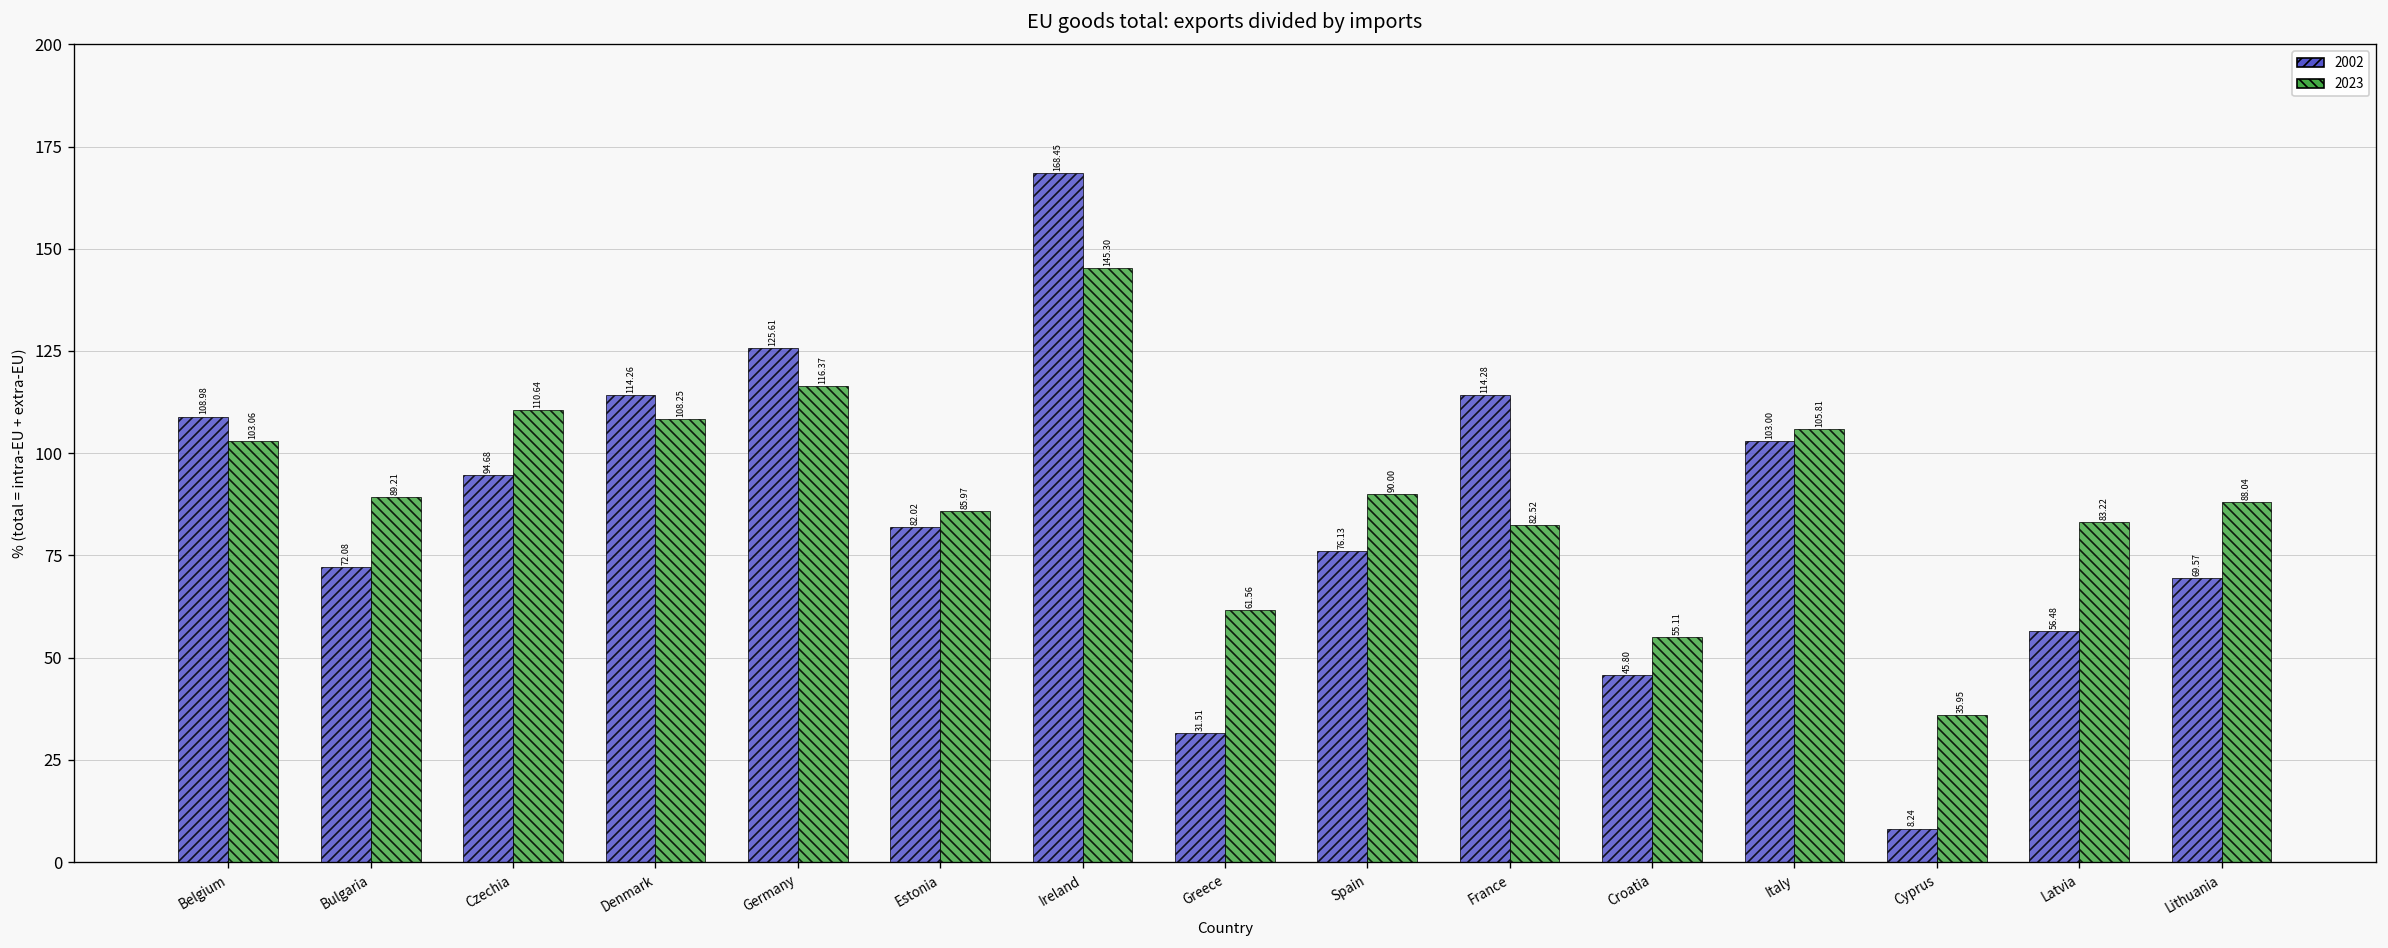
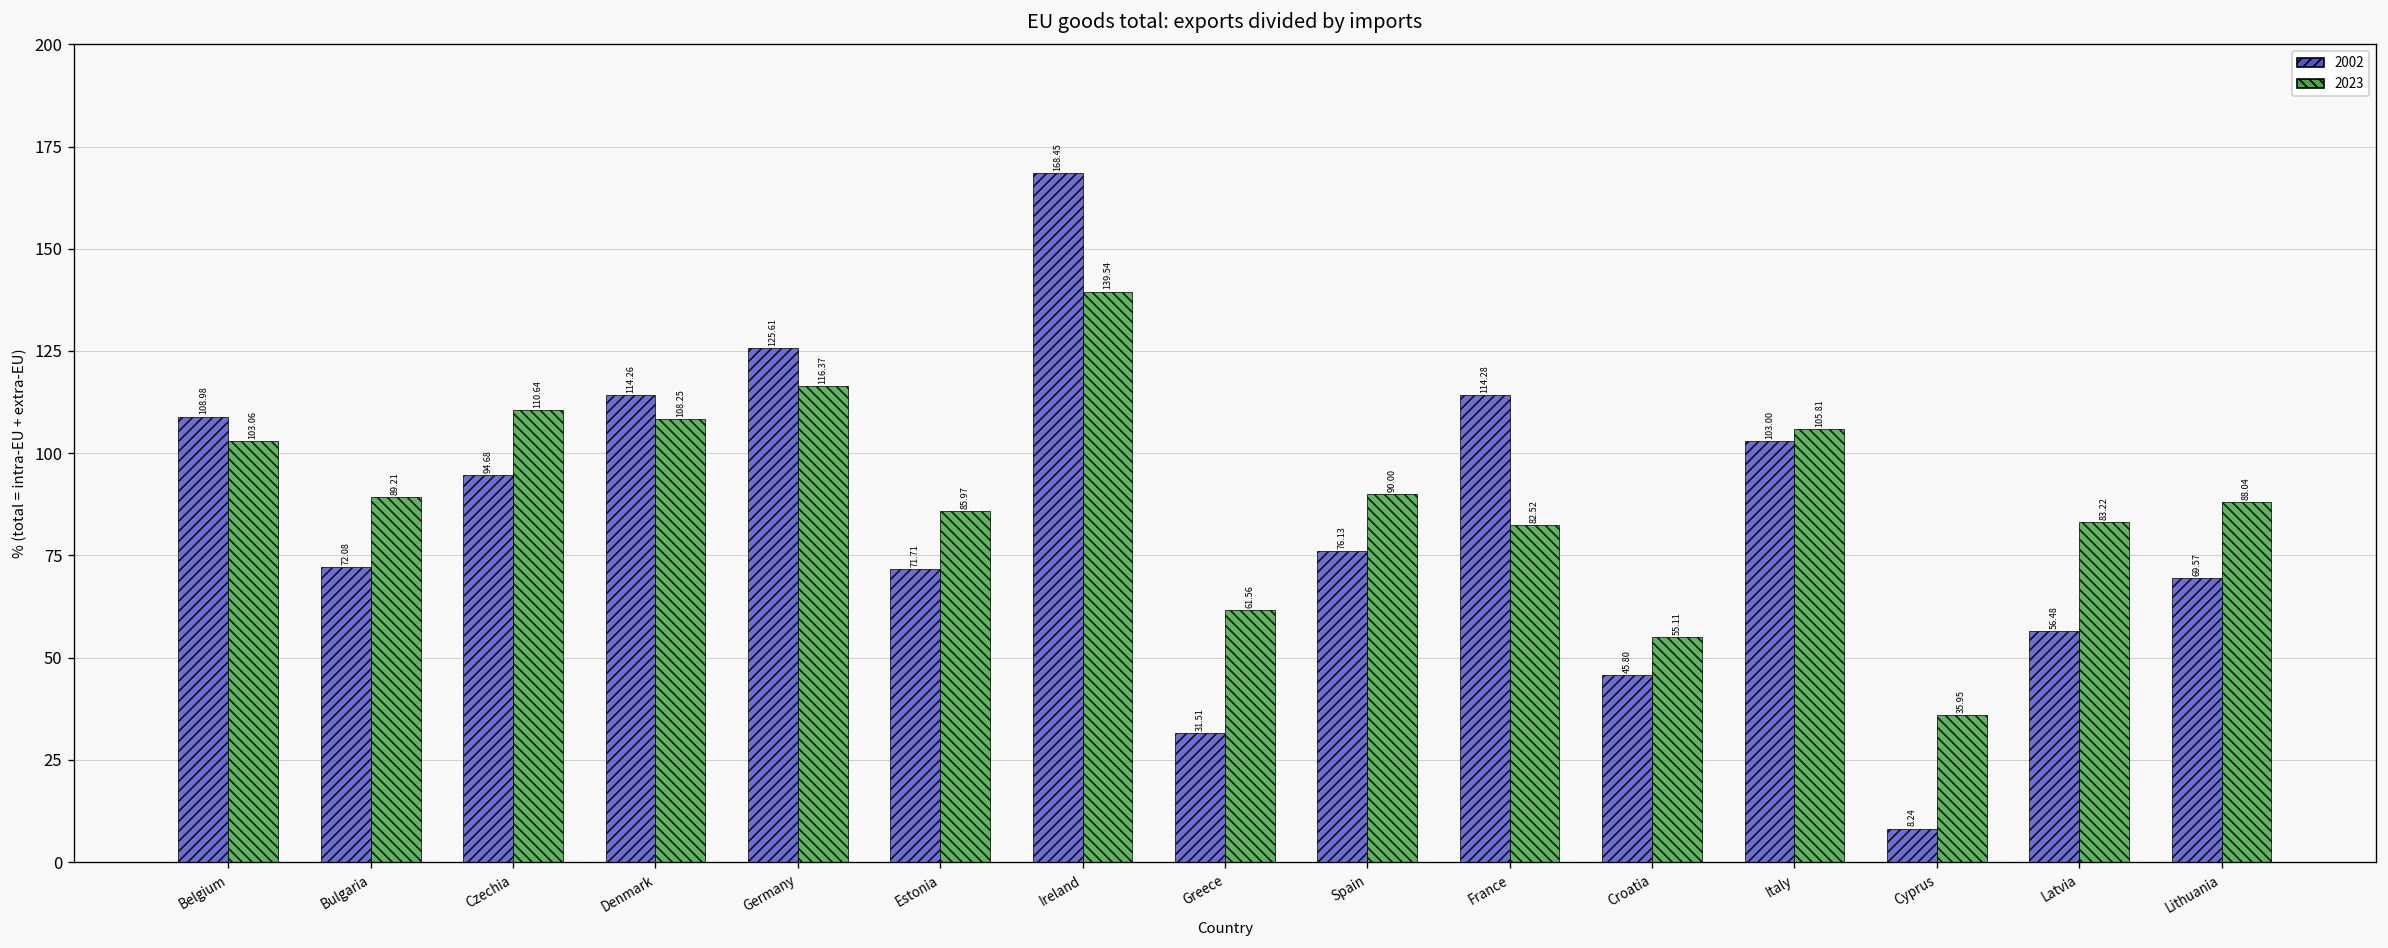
2002, Estonia: 82.02 -> 71.71
2023, Ireland: 145.30 -> 139.54
